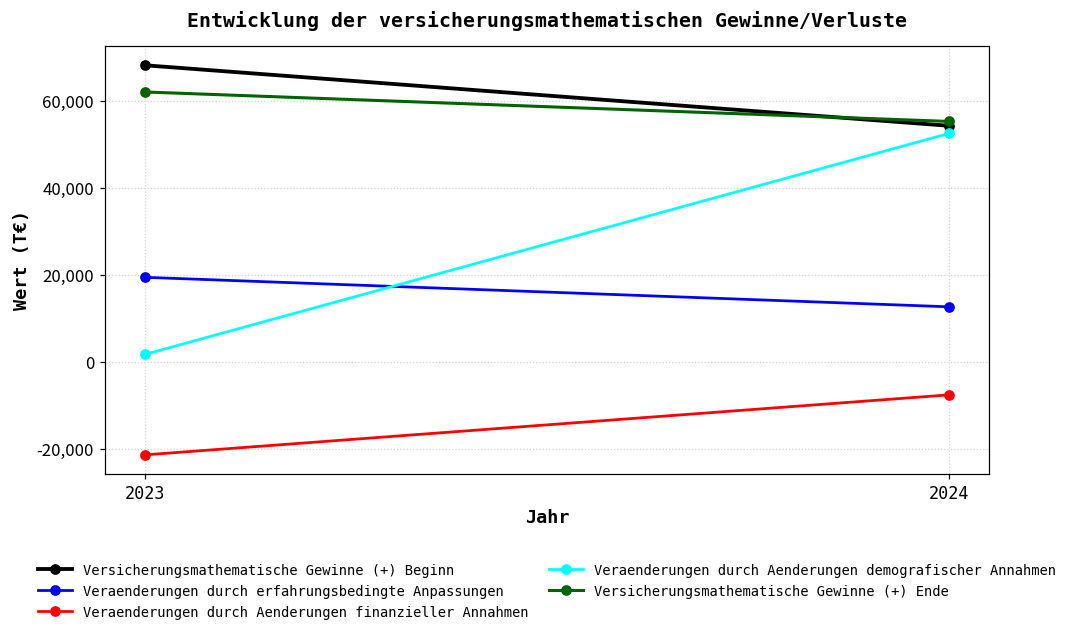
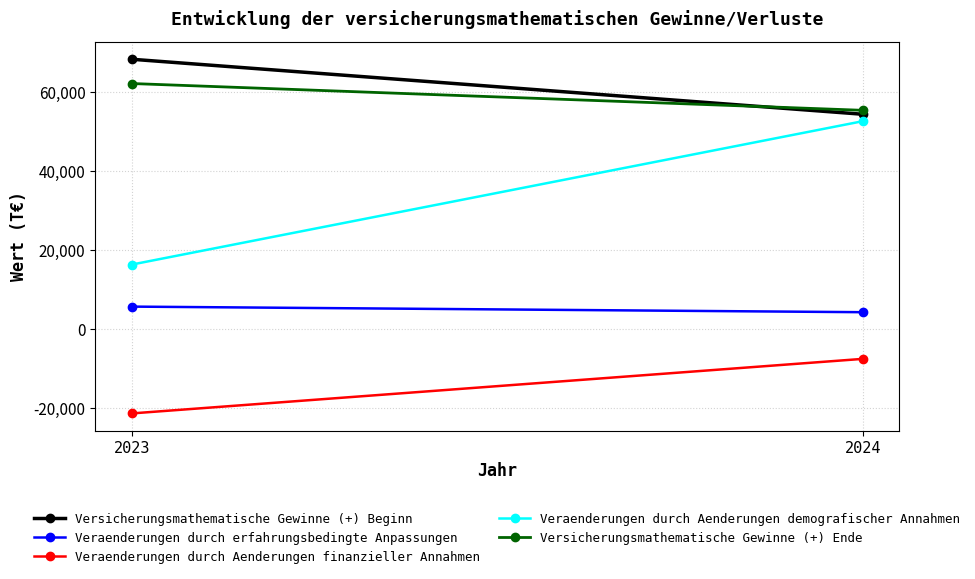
Veraenderungen durch erfahrungsbedingte Anpassungen, 2023: 19,000 -> 6,000
Veraenderungen durch Aenderungen demografischer Annahmen, 2023: 2,000 -> 16,000
Veraenderungen durch erfahrungsbedingte Anpassungen, 2024: 13,000 -> 4,000
